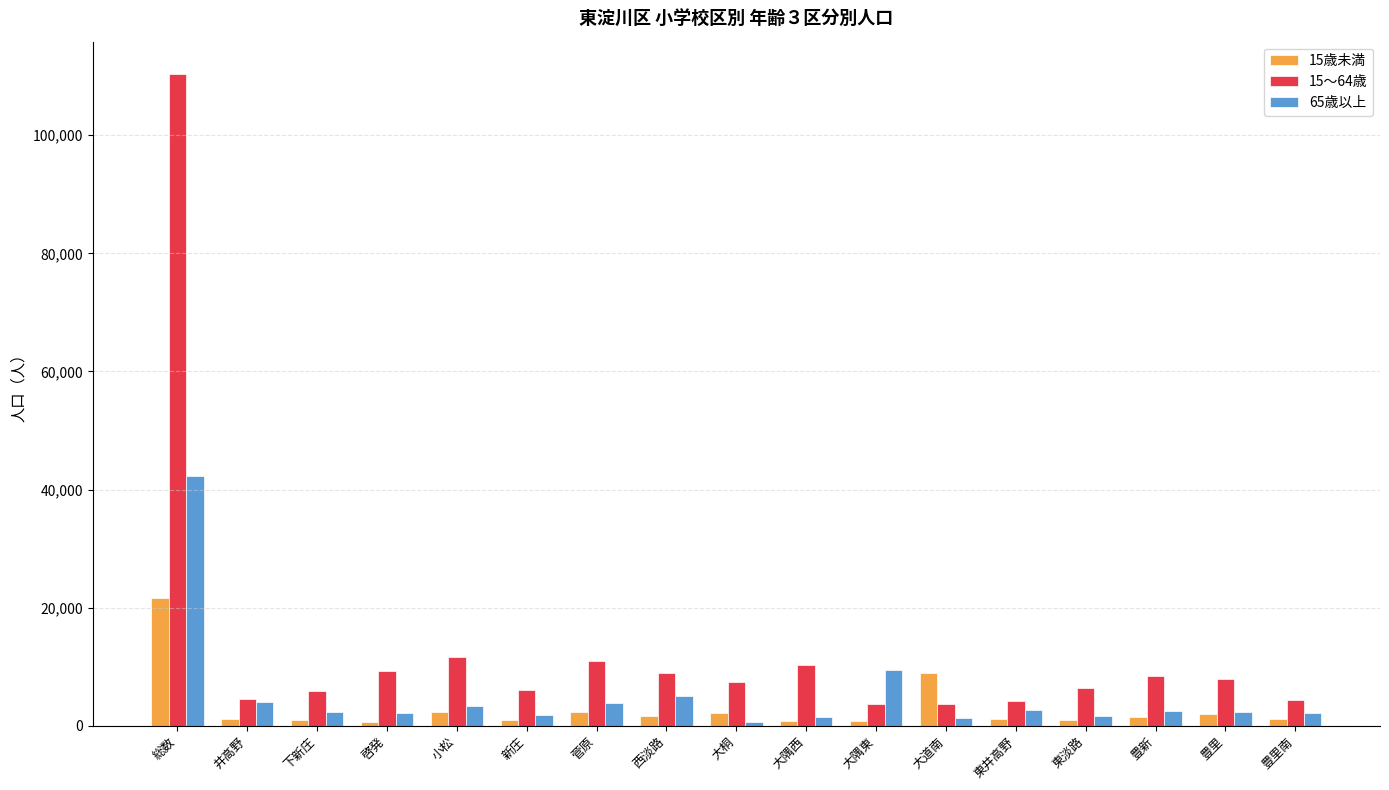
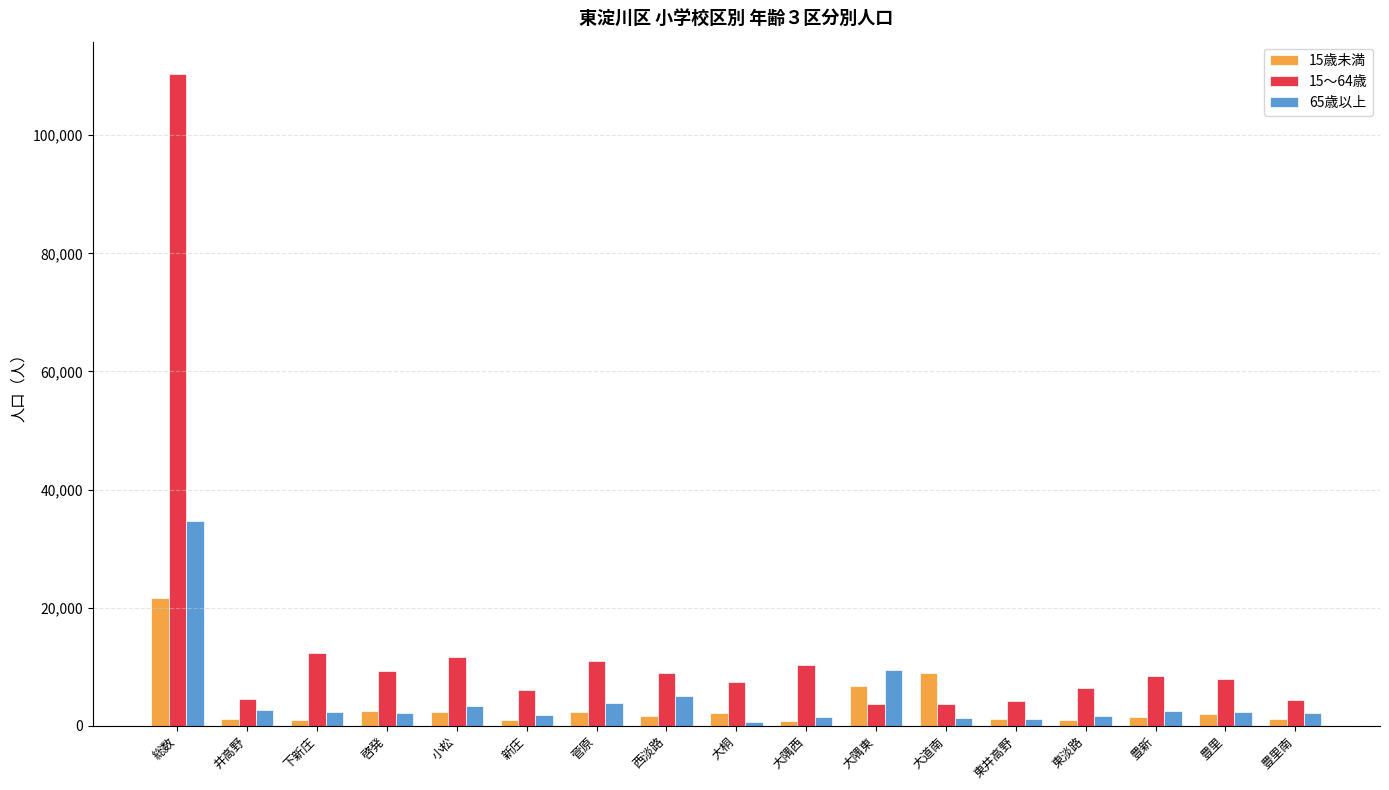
65歳以上, 総数: 42,000 -> 35,000
65歳以上, 井高野: 4,000 -> 3,000
15～64歳, 下新庄: 6,000 -> 12,000
15歳未満, 啓発: 1,000 -> 3,000
15歳未満, 大隅東: 1,000 -> 7,000
65歳以上, 東井高野: 3,000 -> 1,000
